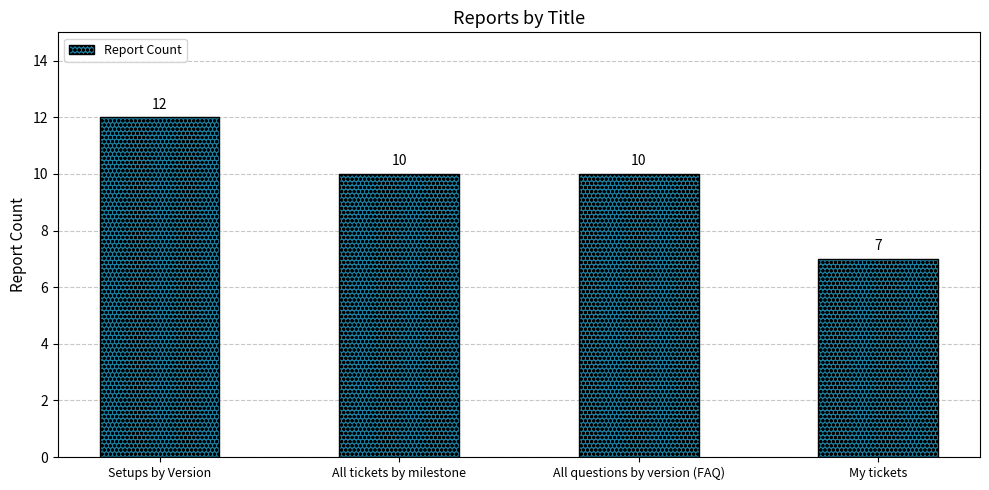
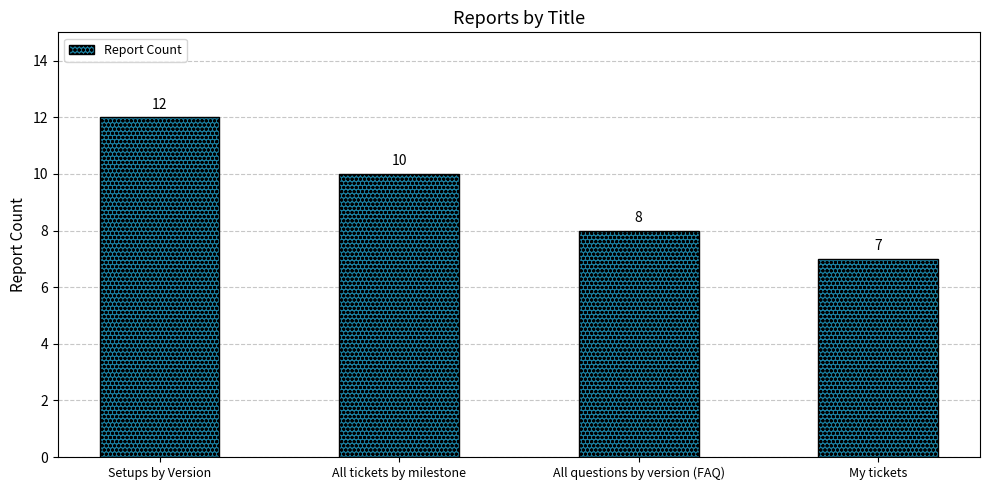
All questions by version (FAQ): 10 -> 8
